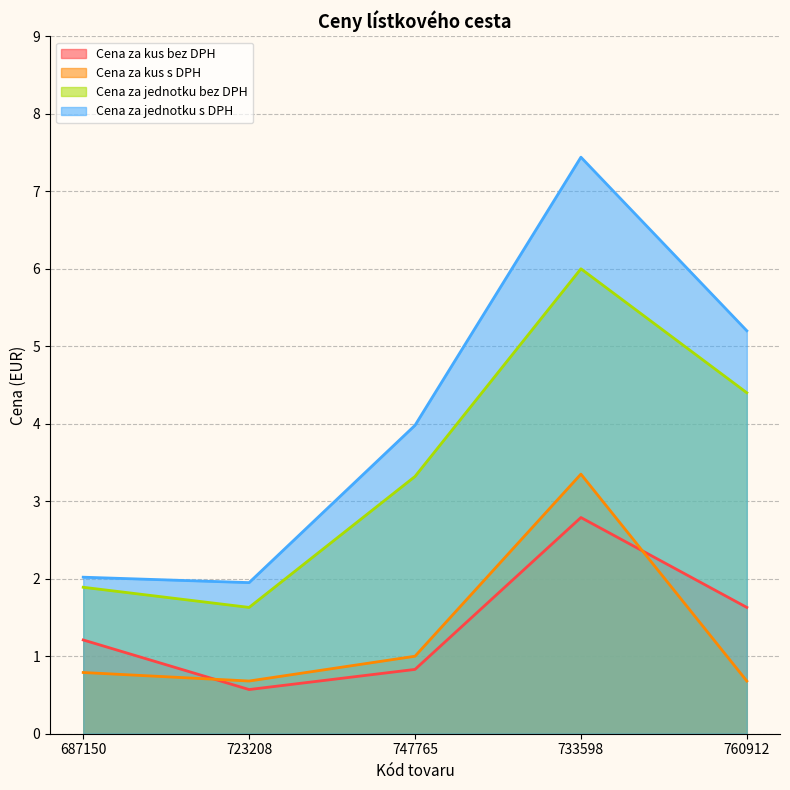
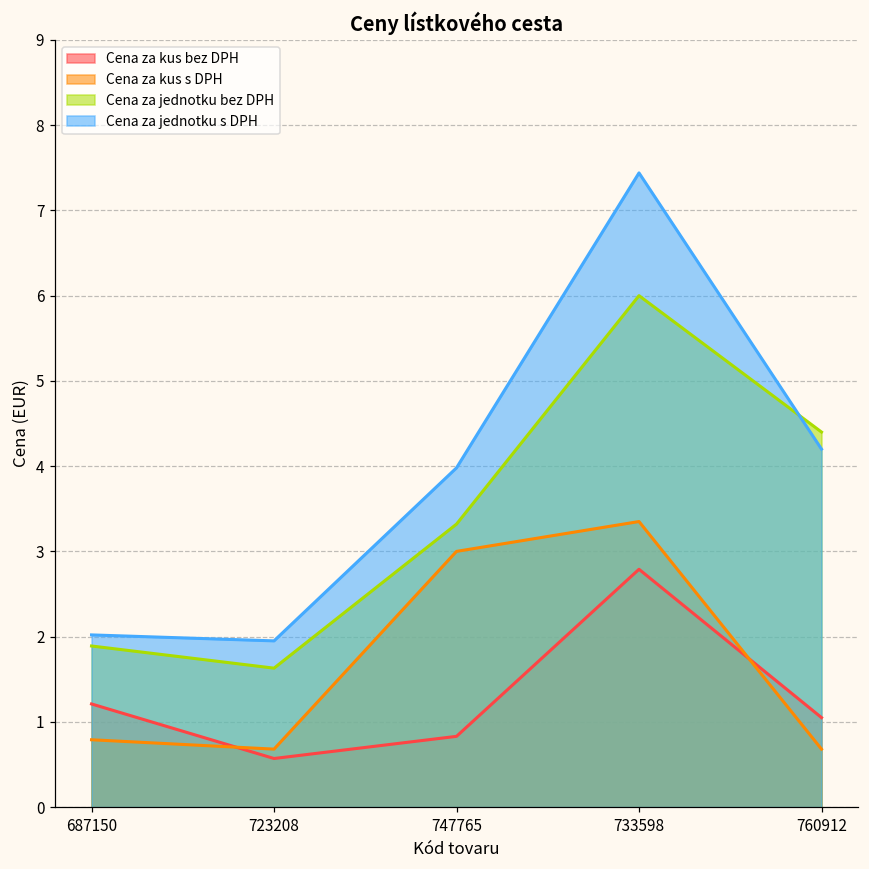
Cena za kus s DPH, 747765: 1 -> 3
Cena za kus bez DPH, 760912: 1.6 -> 1.1
Cena za jednotku s DPH, 760912: 5.2 -> 4.2
